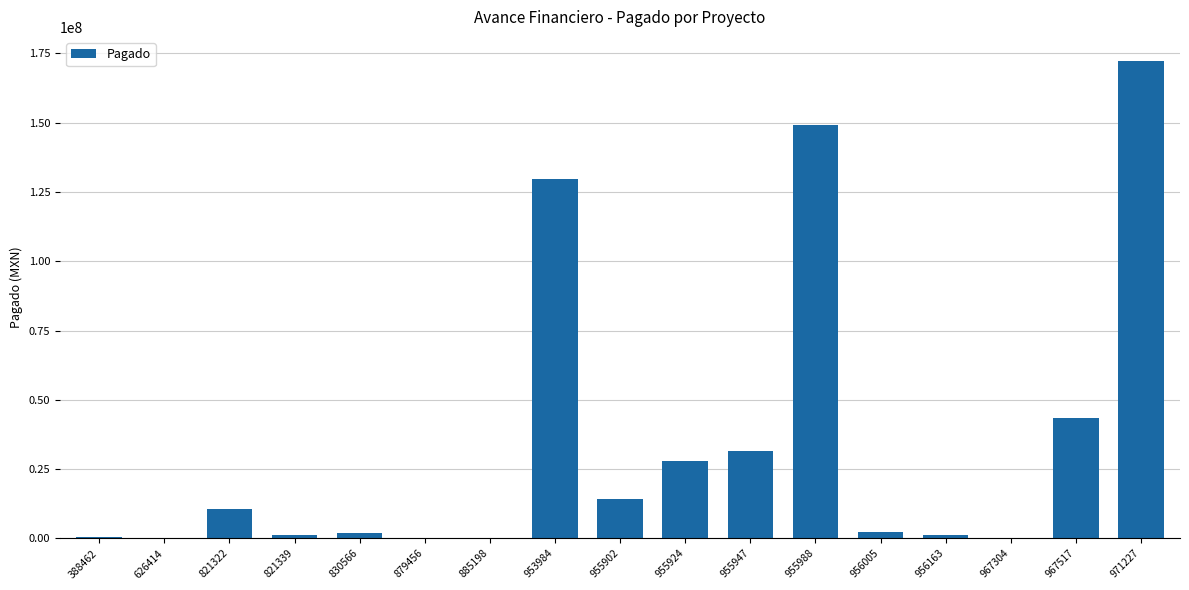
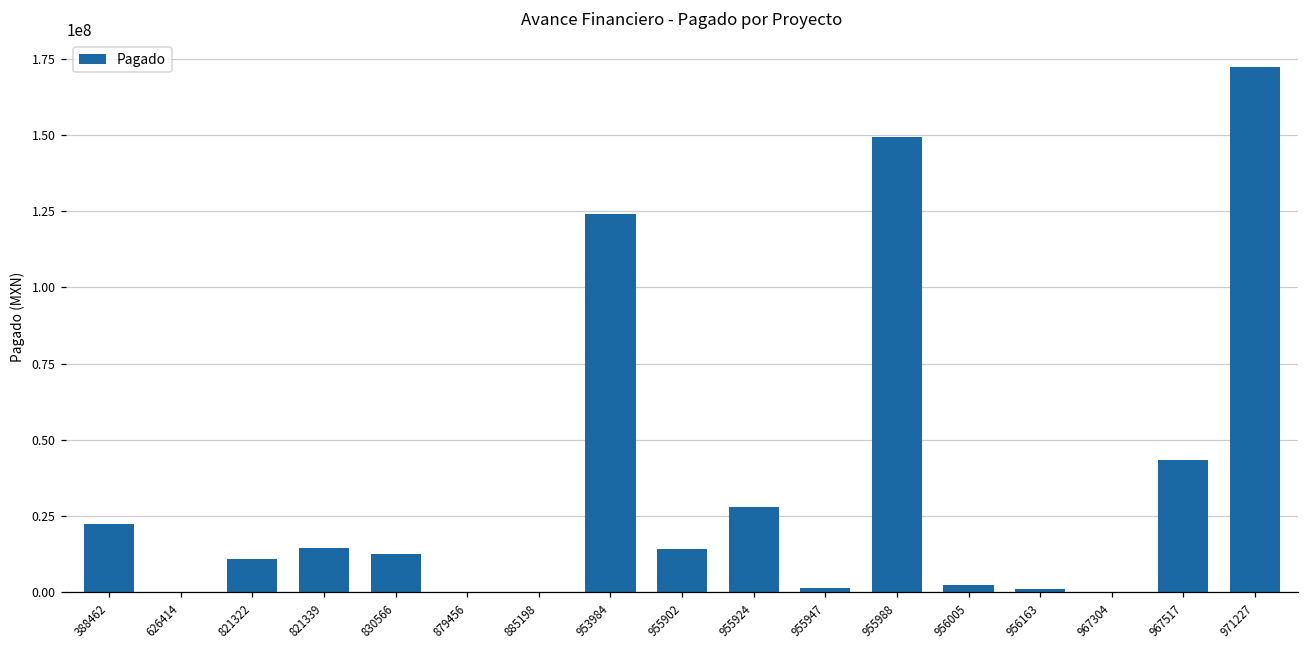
388462: 1000000 -> 22000000
821339: 1000000 -> 14000000
830566: 2000000 -> 12000000
953984: 130000000 -> 124000000
955947: 32000000 -> 1000000
